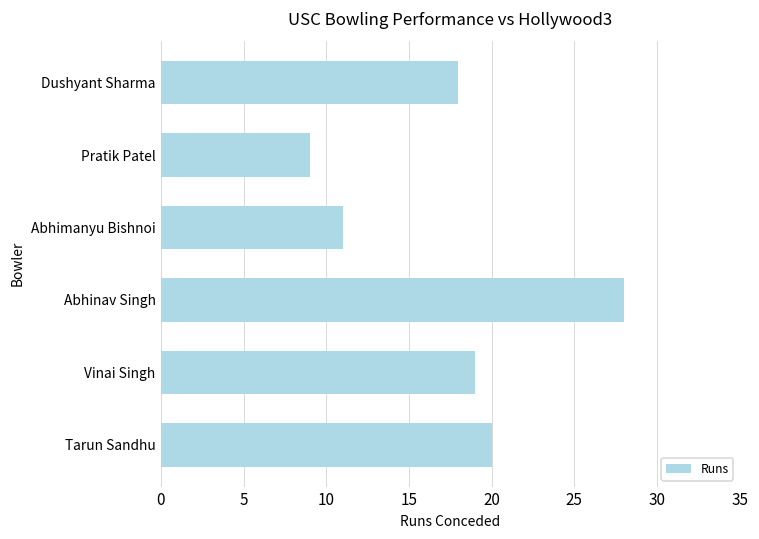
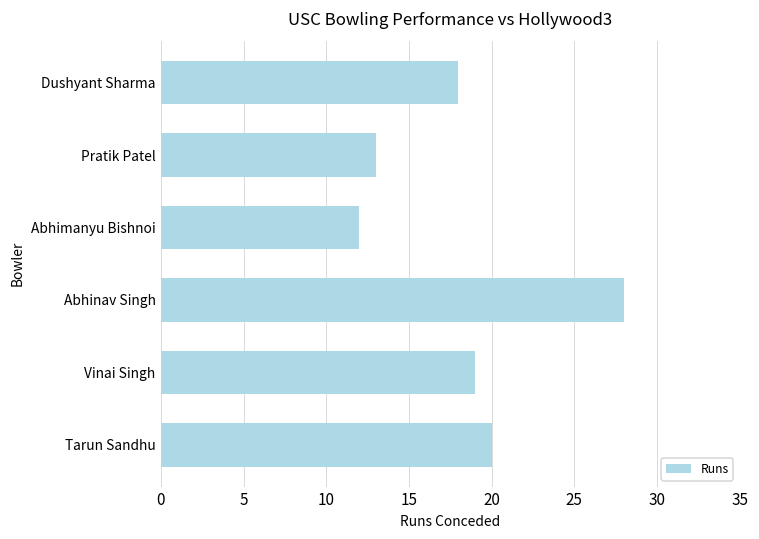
Pratik Patel: 9 -> 13
Abhimanyu Bishnoi: 11 -> 12
